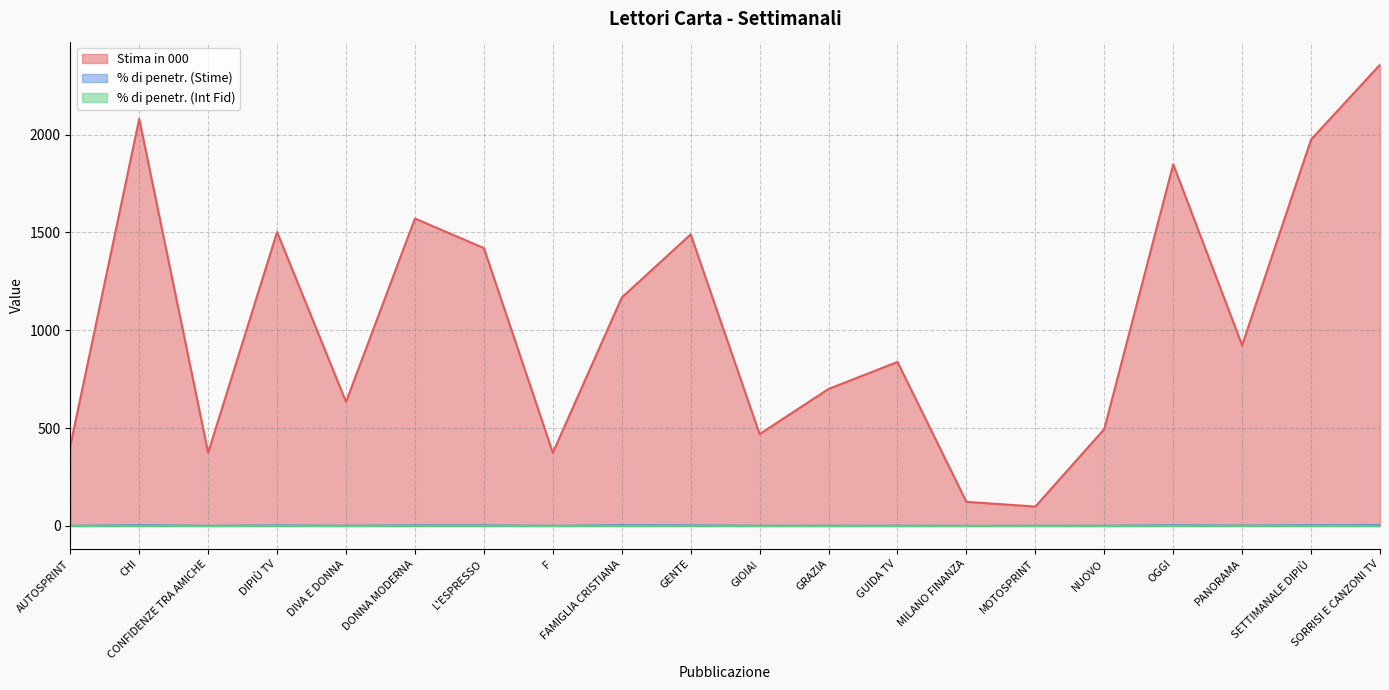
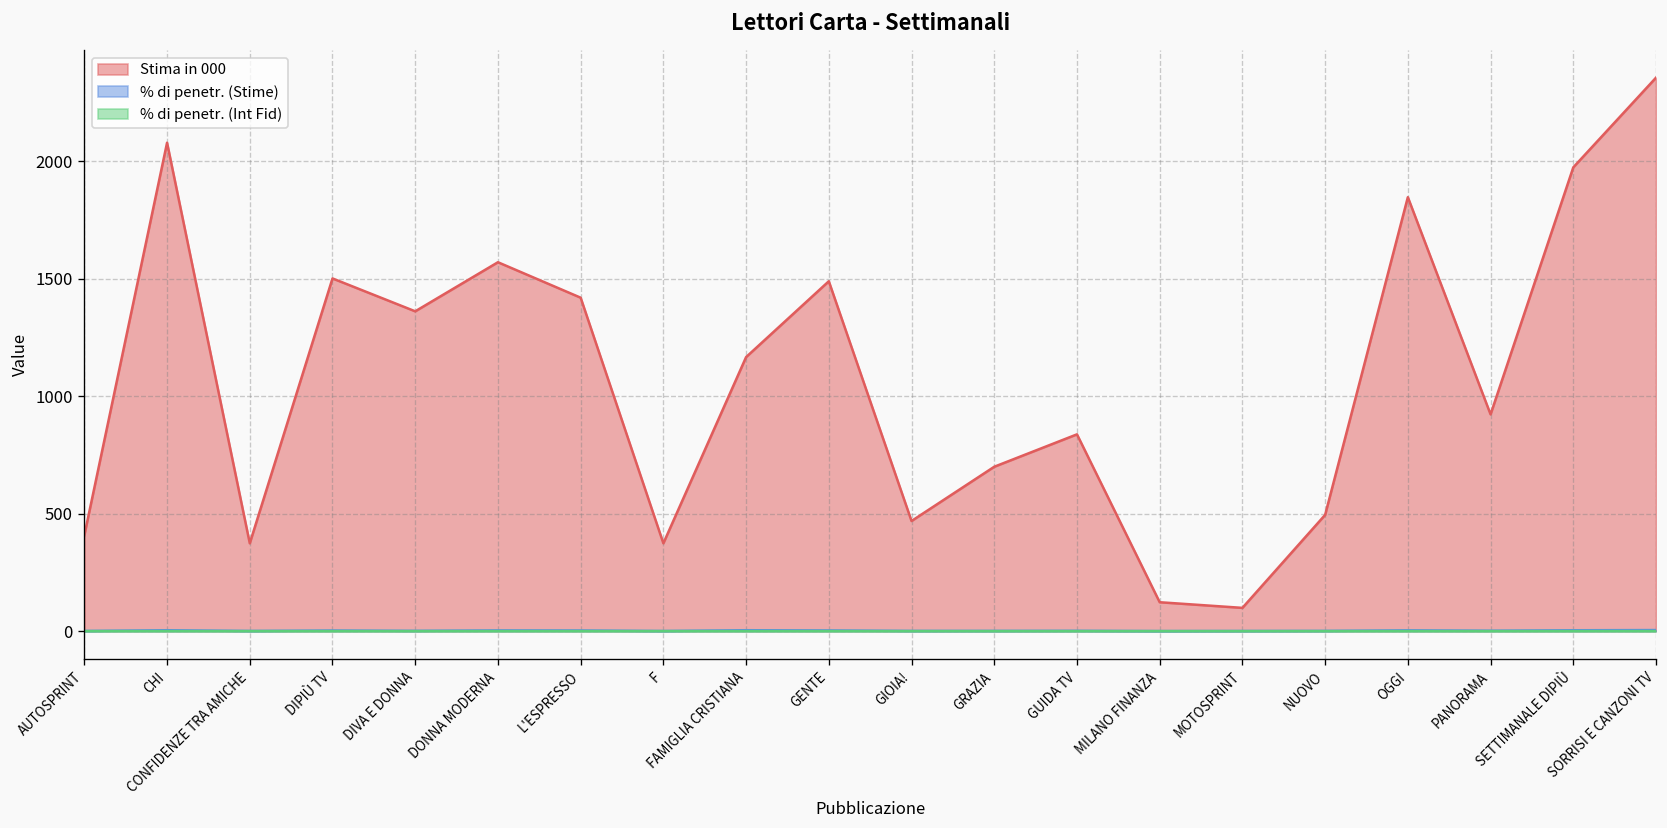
Stima in 000, DIVA E DONNA: 630 -> 1360
